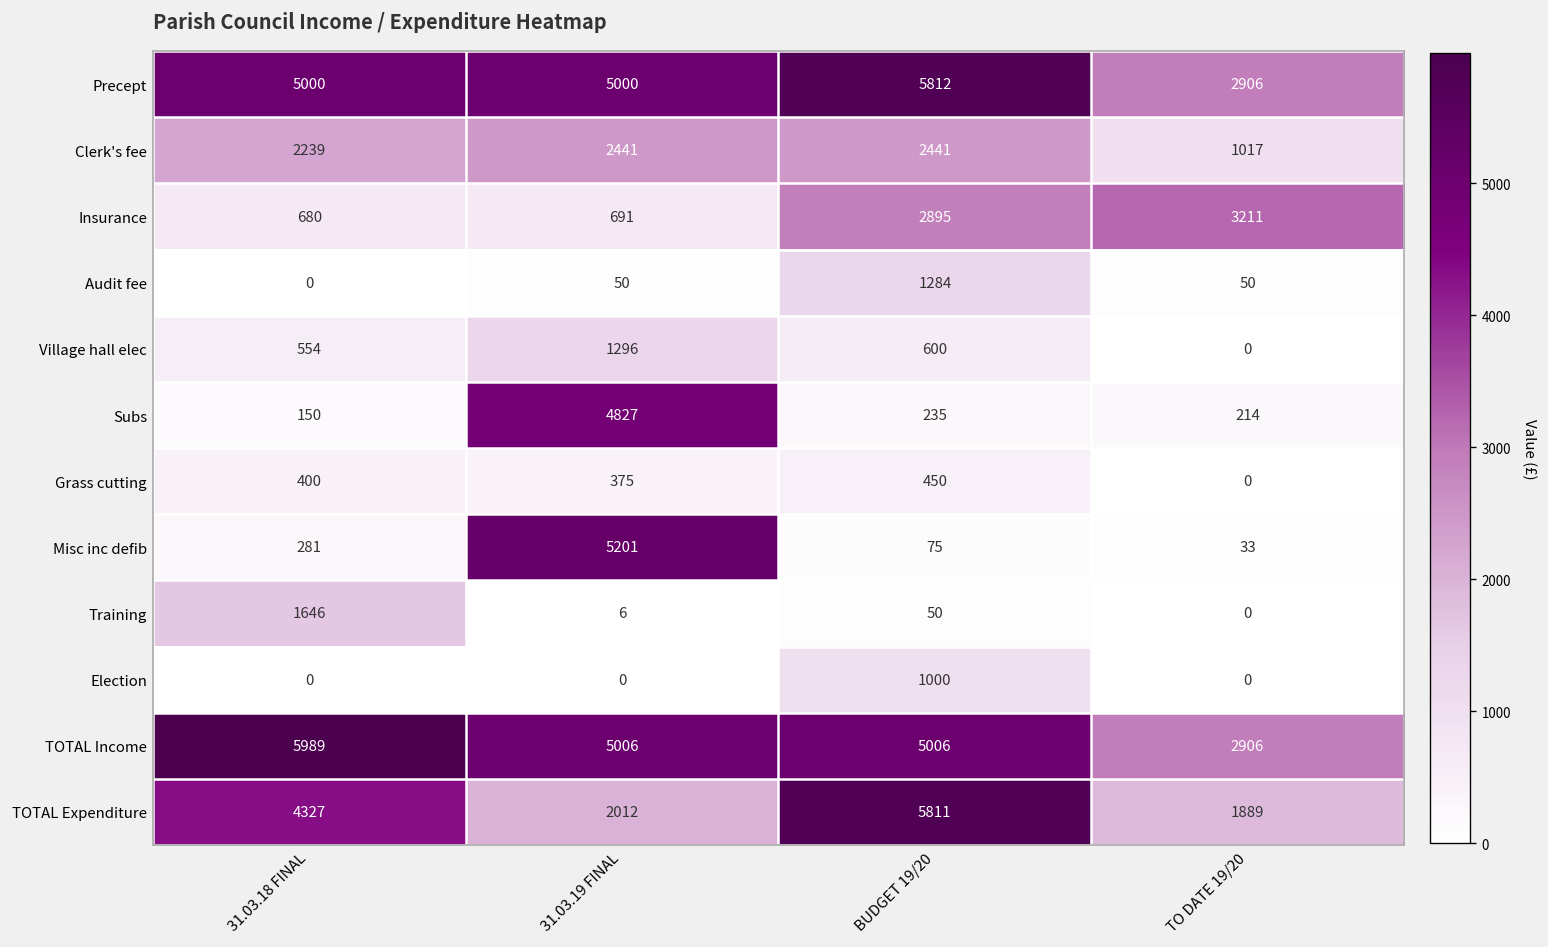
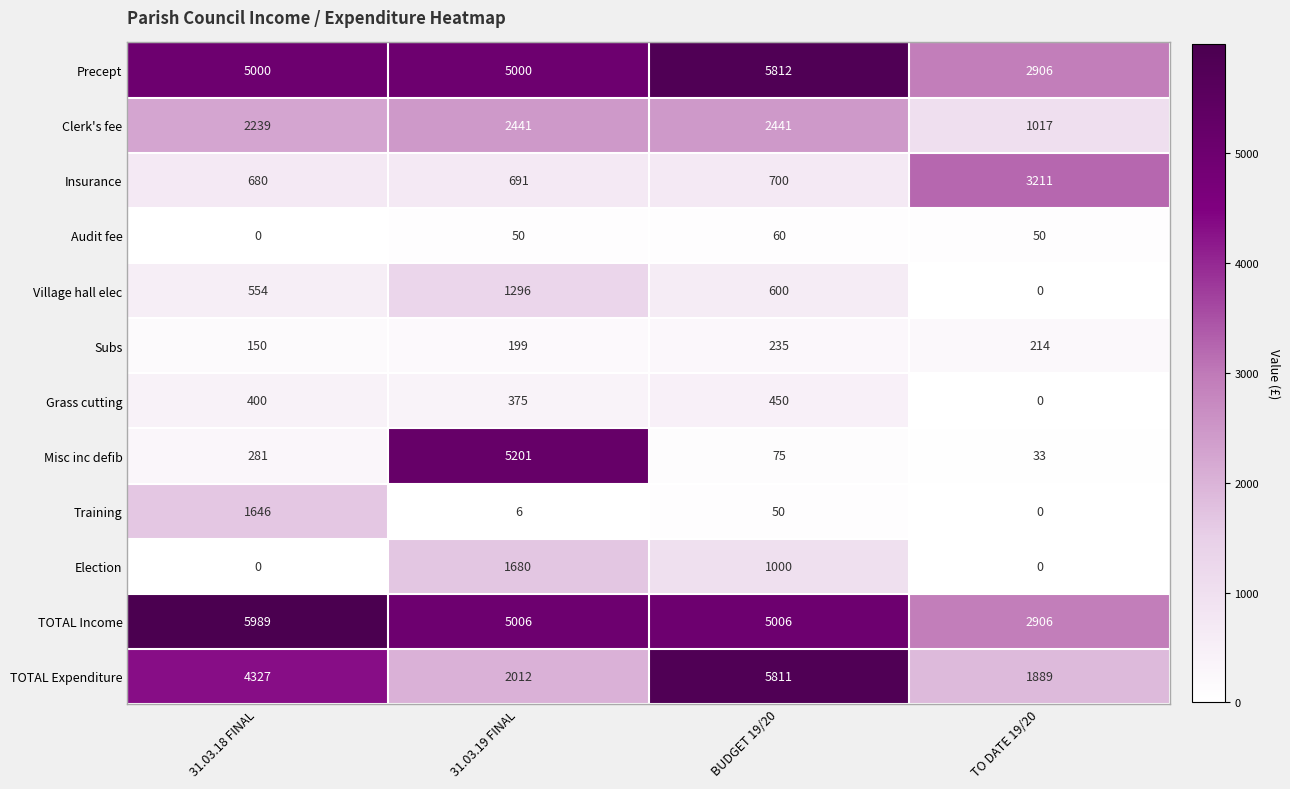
Insurance, BUDGET 19/20: 2895 -> 700
Audit fee, BUDGET 19/20: 1284 -> 60
Subs, 31.03.19 FINAL: 4827 -> 199
Election, 31.03.19 FINAL: 0 -> 1680
